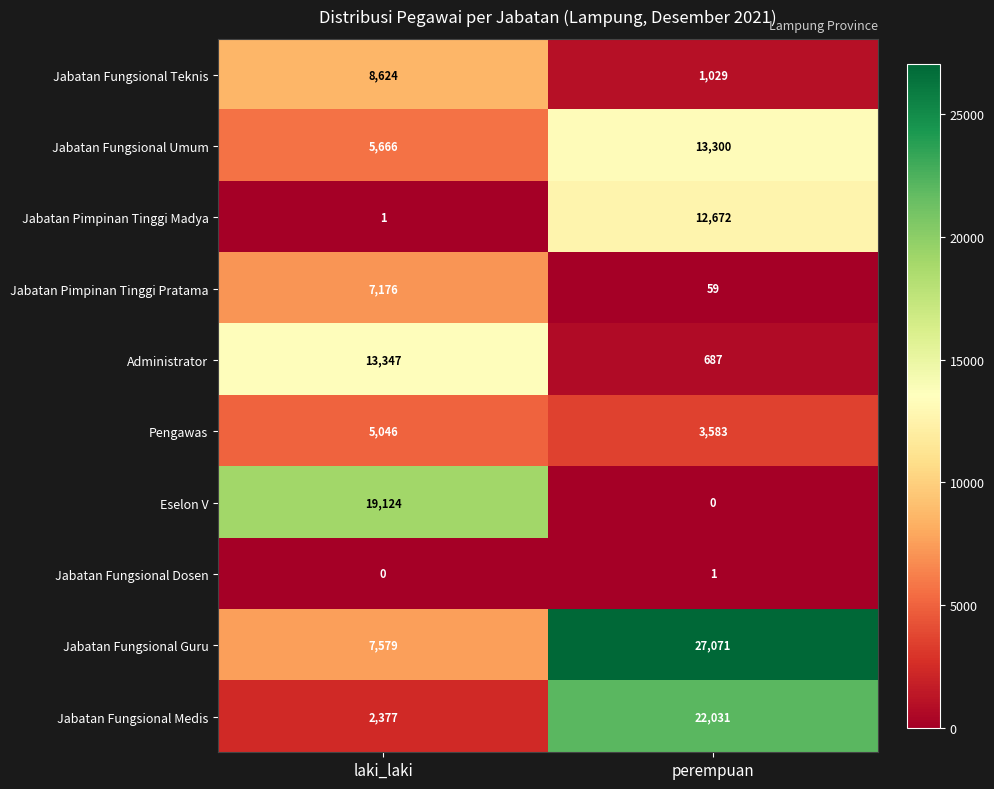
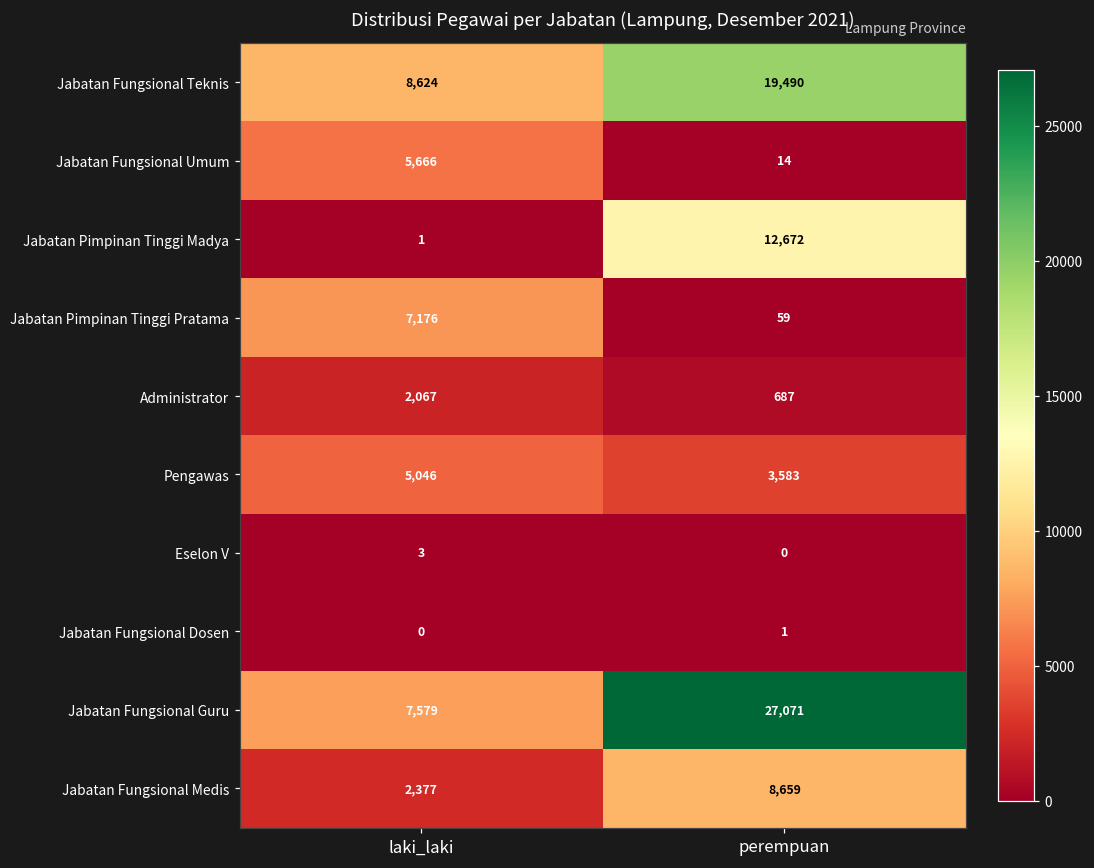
Jabatan Fungsional Teknis, perempuan: 1,029 -> 19,490
Jabatan Fungsional Umum, perempuan: 13,300 -> 14
Administrator, laki_laki: 13,347 -> 2,067
Eselon V, laki_laki: 19,124 -> 3
Jabatan Fungsional Medis, perempuan: 22,031 -> 8,659
